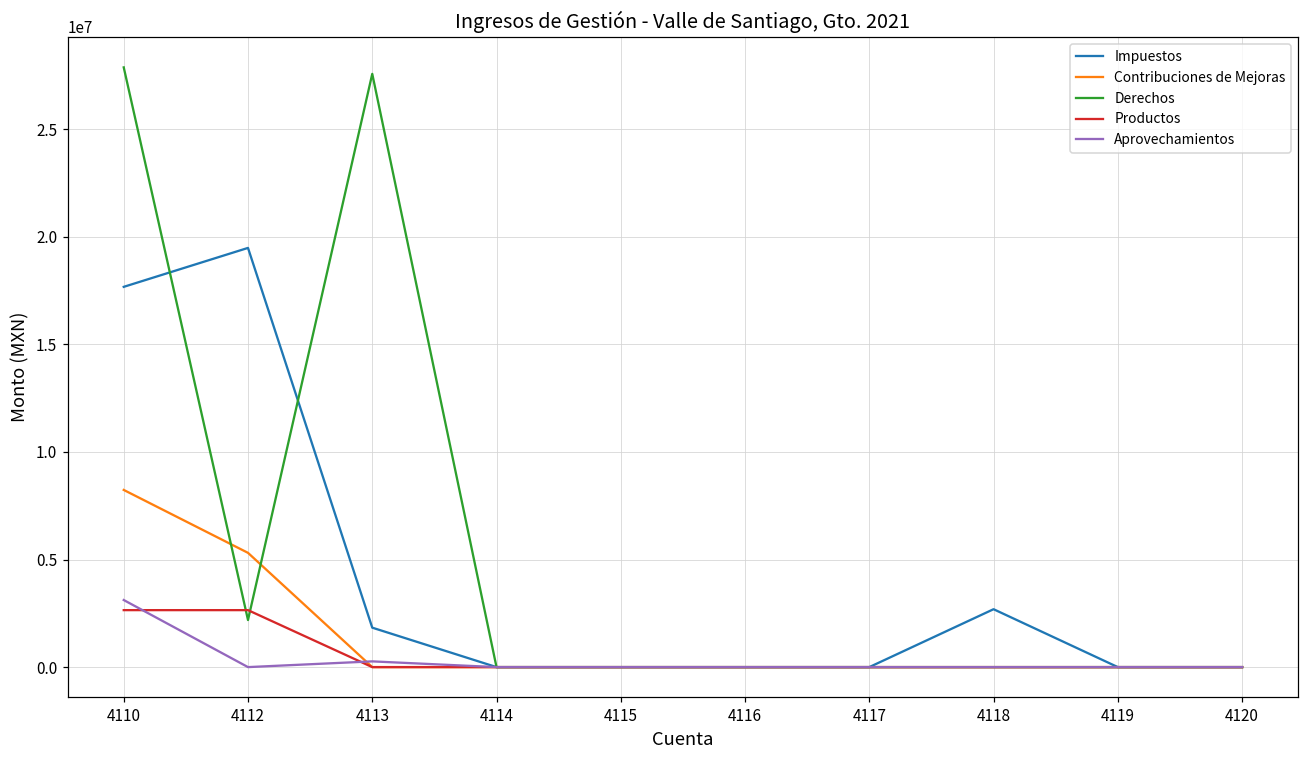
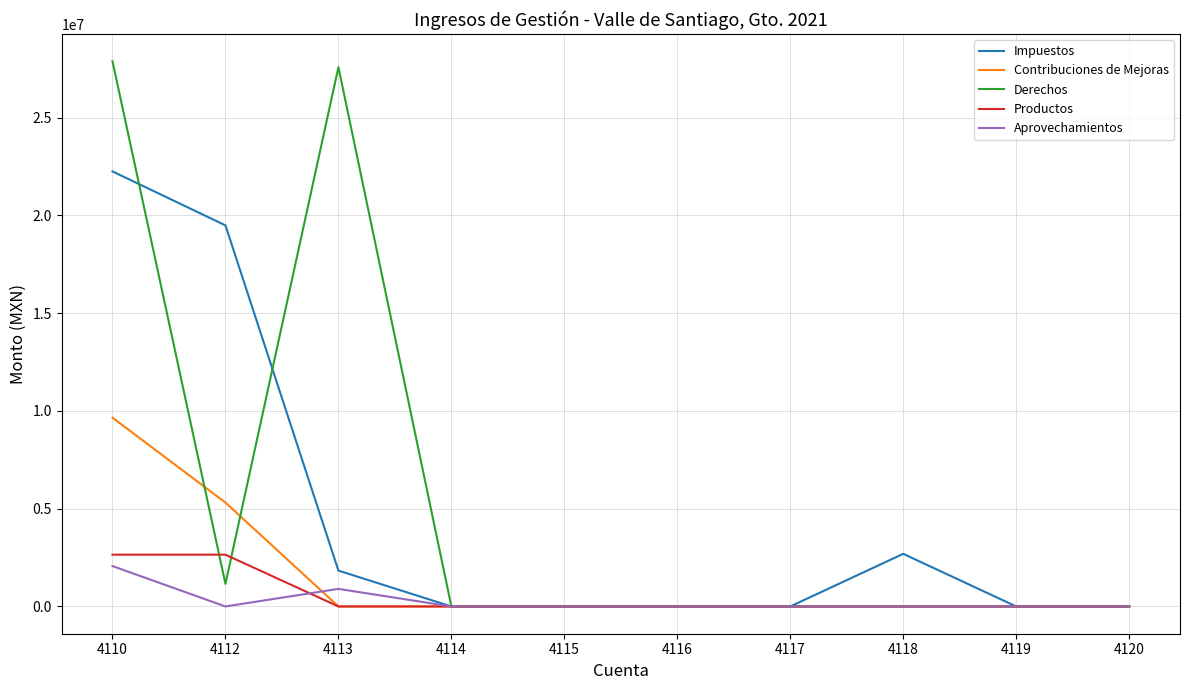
Impuestos, 4110: 17700000 -> 22200000
Contribuciones de Mejoras, 4110: 8200000 -> 9700000
Aprovechamientos, 4110: 3100000 -> 2100000
Derechos, 4112: 2200000 -> 1200000
Aprovechamientos, 4113: 300000 -> 900000
